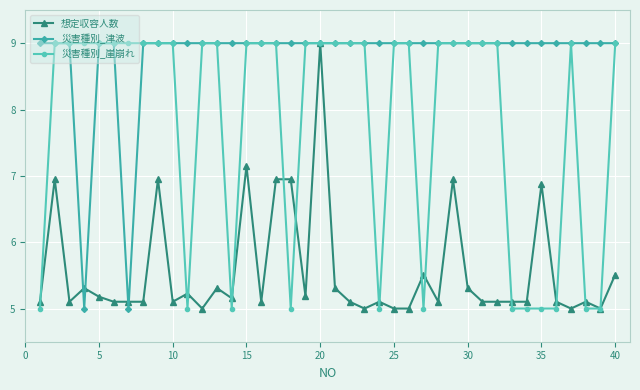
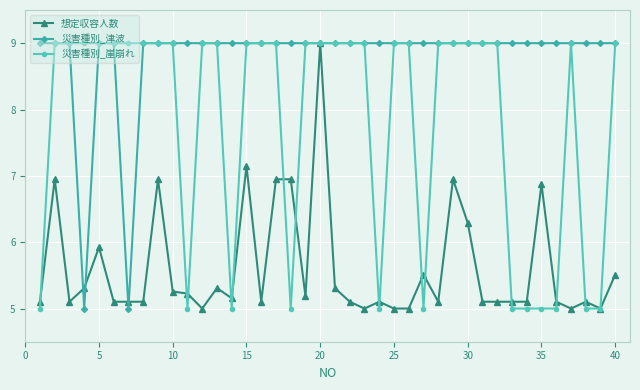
想定収容人数, 5: 5.2 -> 5.9
想定収容人数, 10: 5.1 -> 5.3
想定収容人数, 30: 5.3 -> 6.3
